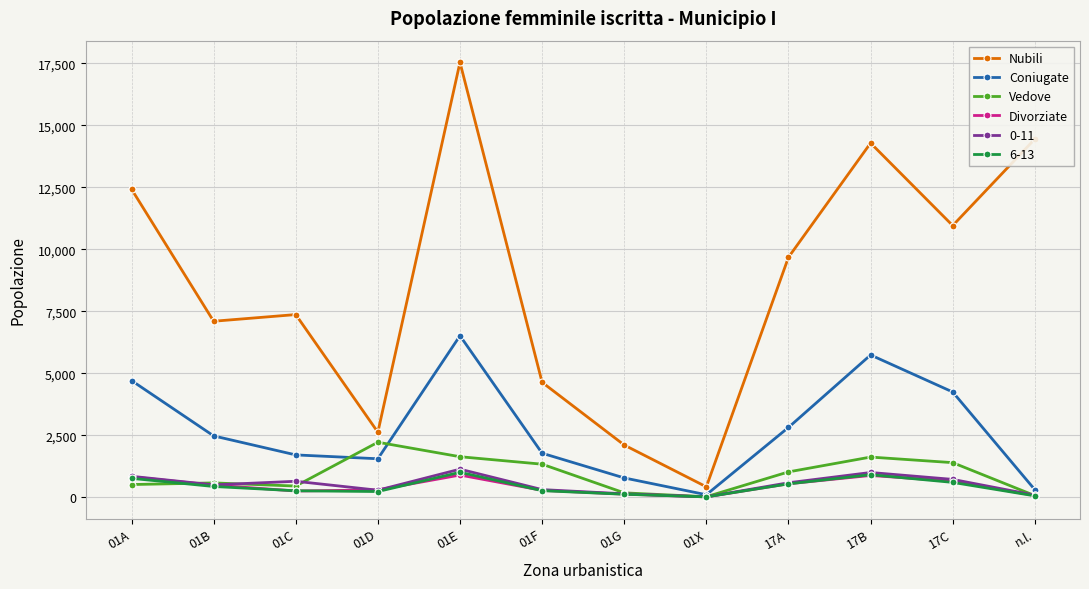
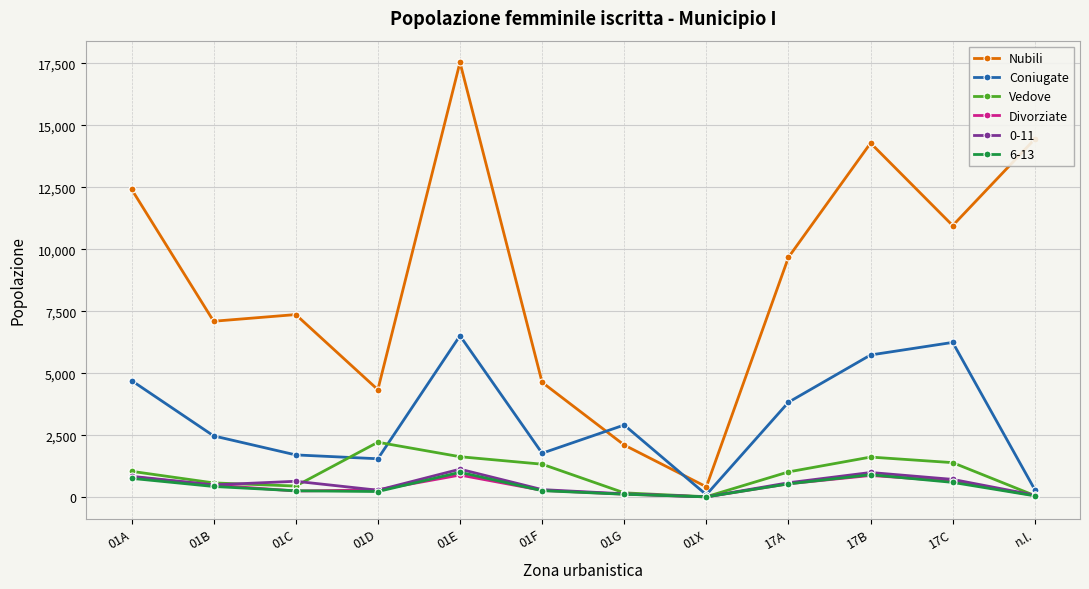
Vedove, 01A: 500 -> 1,000
Nubili, 01D: 2,600 -> 4,300
Coniugate, 01G: 800 -> 2,900
Coniugate, 17A: 2,800 -> 3,800
Coniugate, 17C: 4,200 -> 6,200
